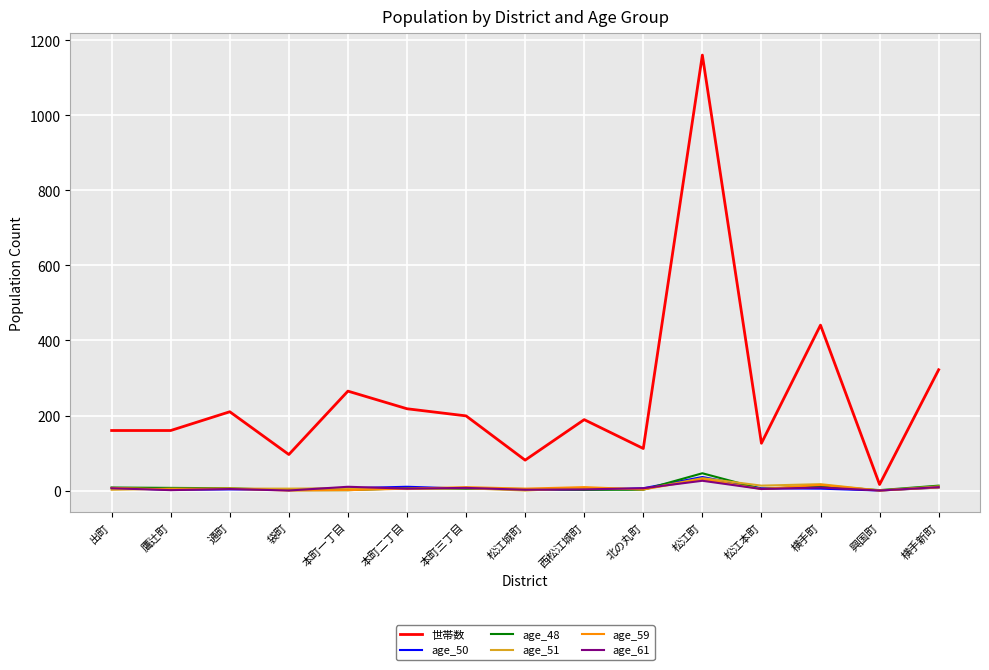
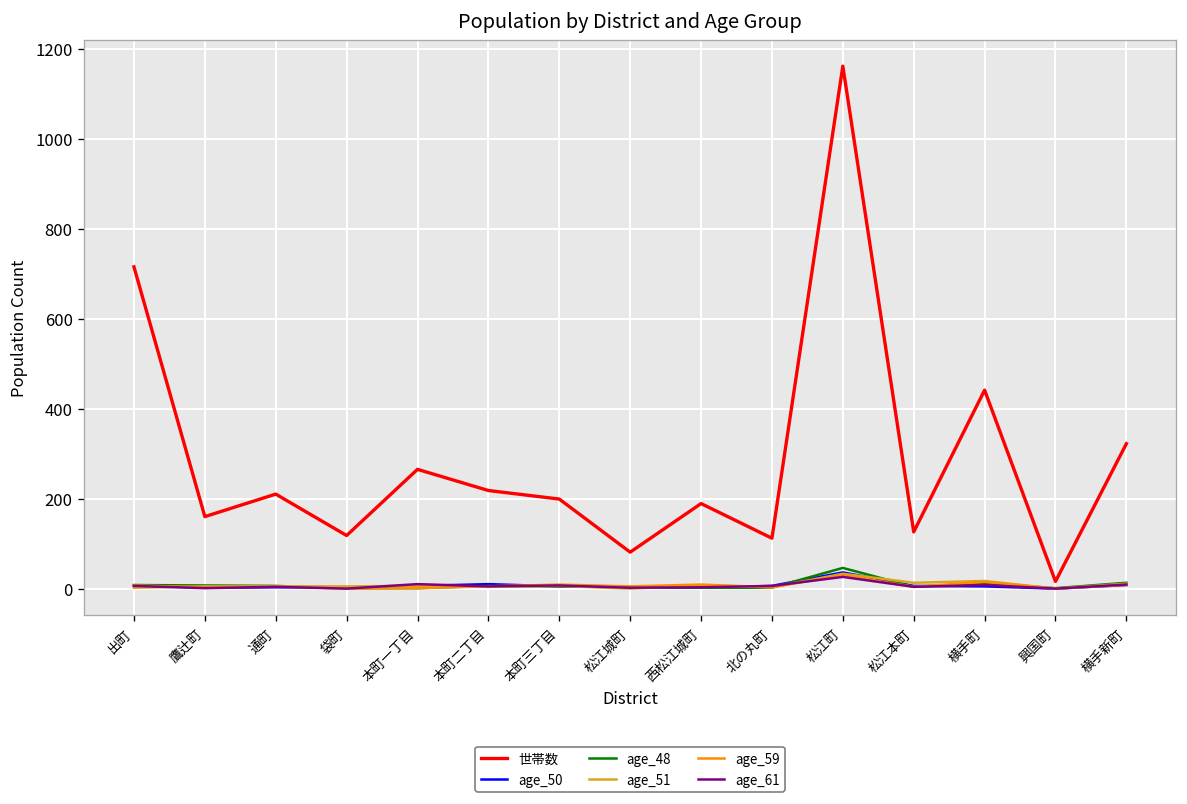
世帯数, 出町: 160 -> 720
世帯数, 袋町: 100 -> 120
